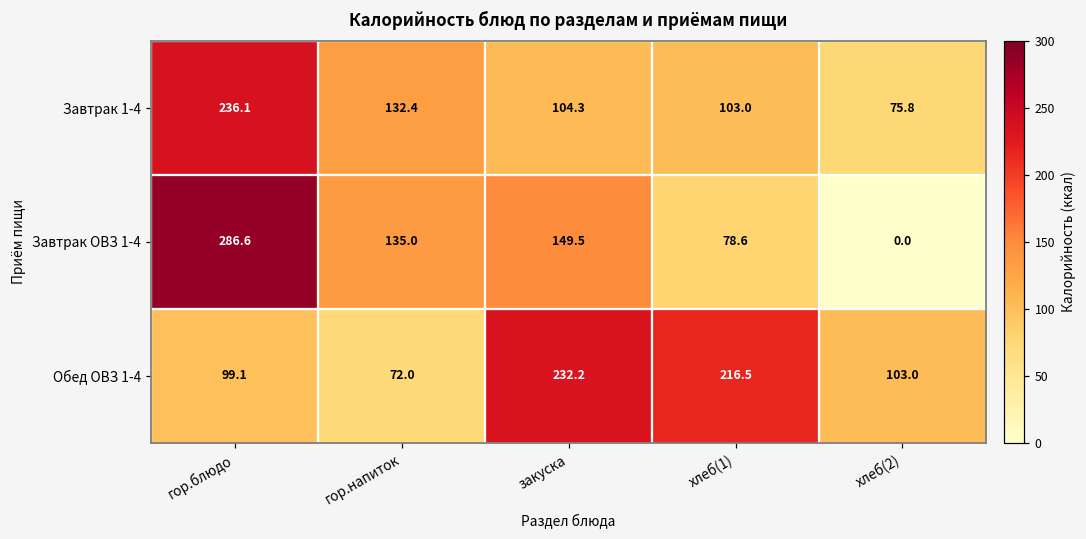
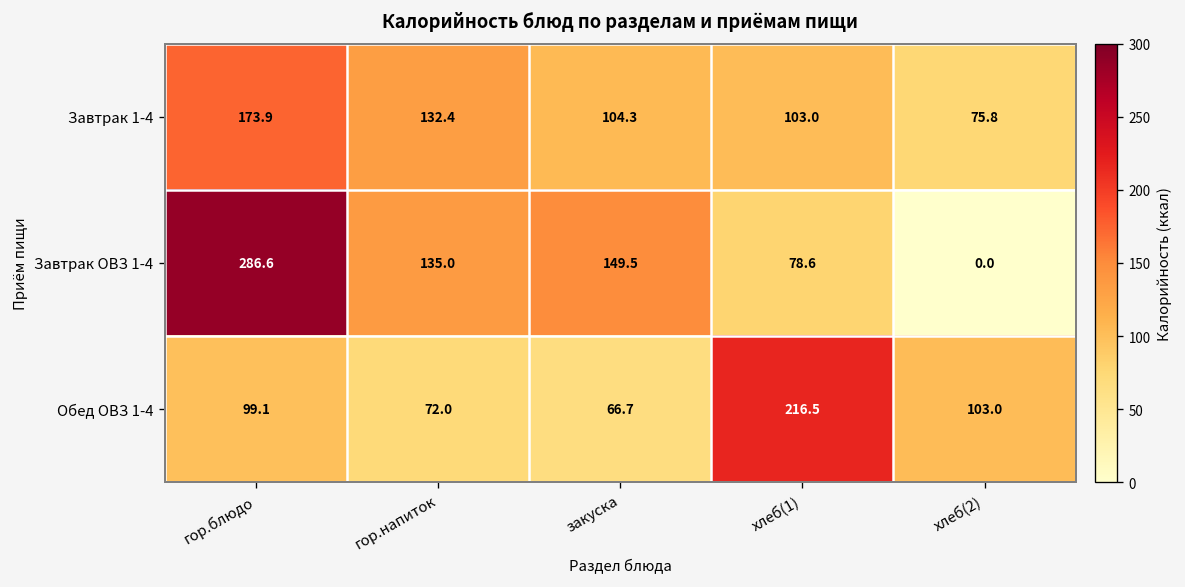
Завтрак 1-4, гор.блюдо: 236.1 -> 173.9
Обед ОВЗ 1-4, закуска: 232.2 -> 66.7
